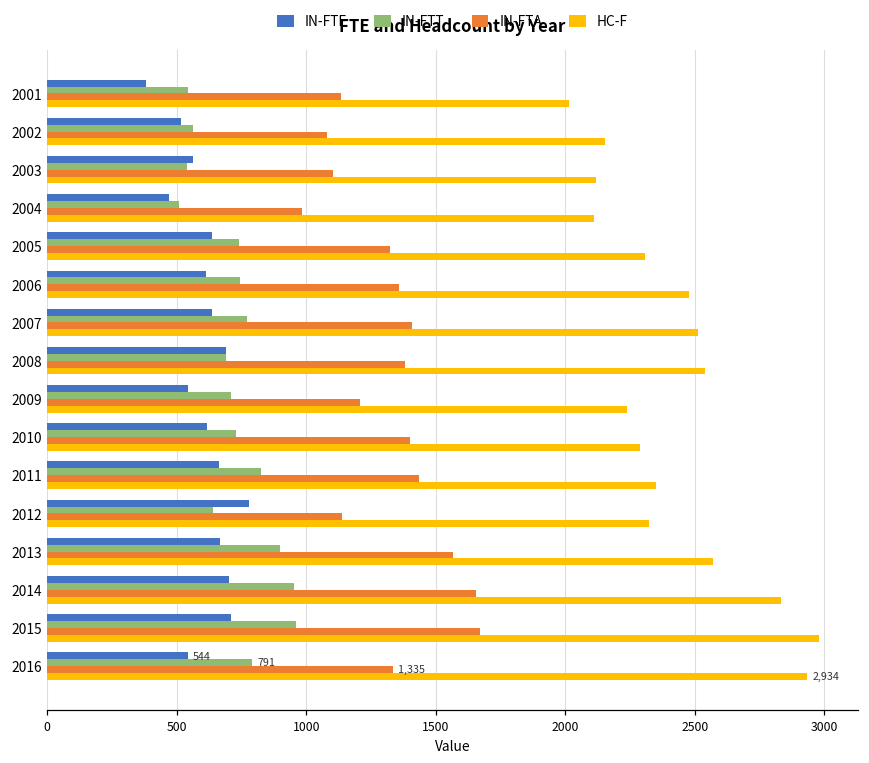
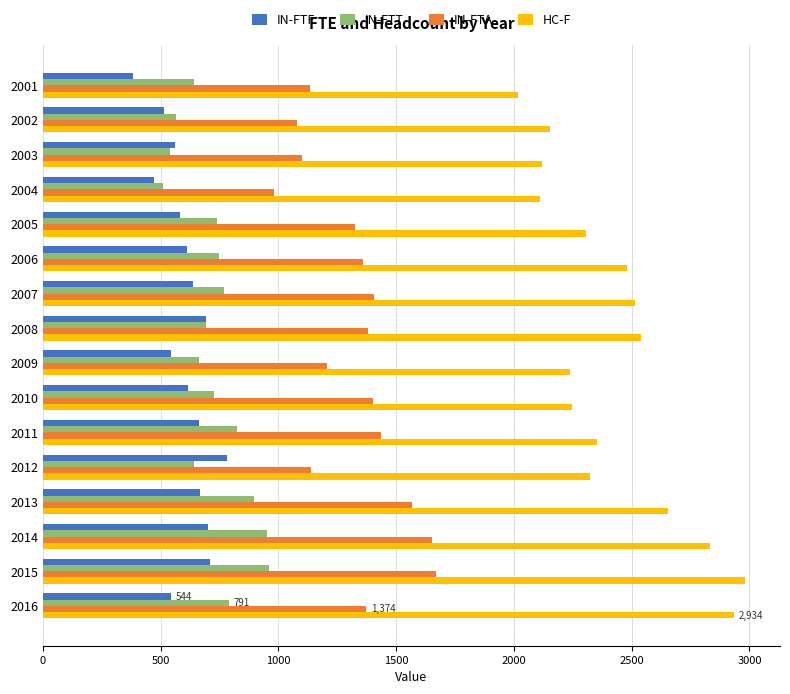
IN-FTT, 2001: 550 -> 640
IN-FTF, 2005: 640 -> 580
IN-FTT, 2009: 710 -> 660
HC-F, 2010: 2290 -> 2250
HC-F, 2013: 2570 -> 2660
IN-FTA, 2016: 1,335 -> 1,374
